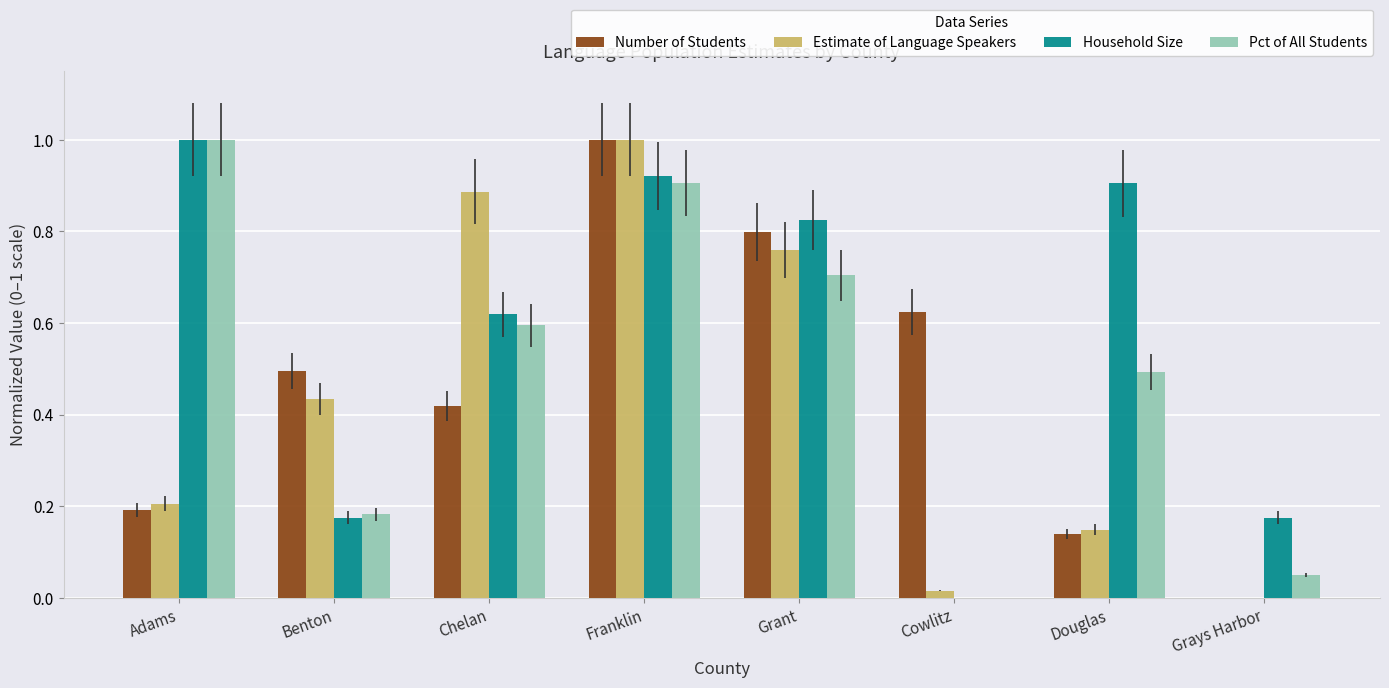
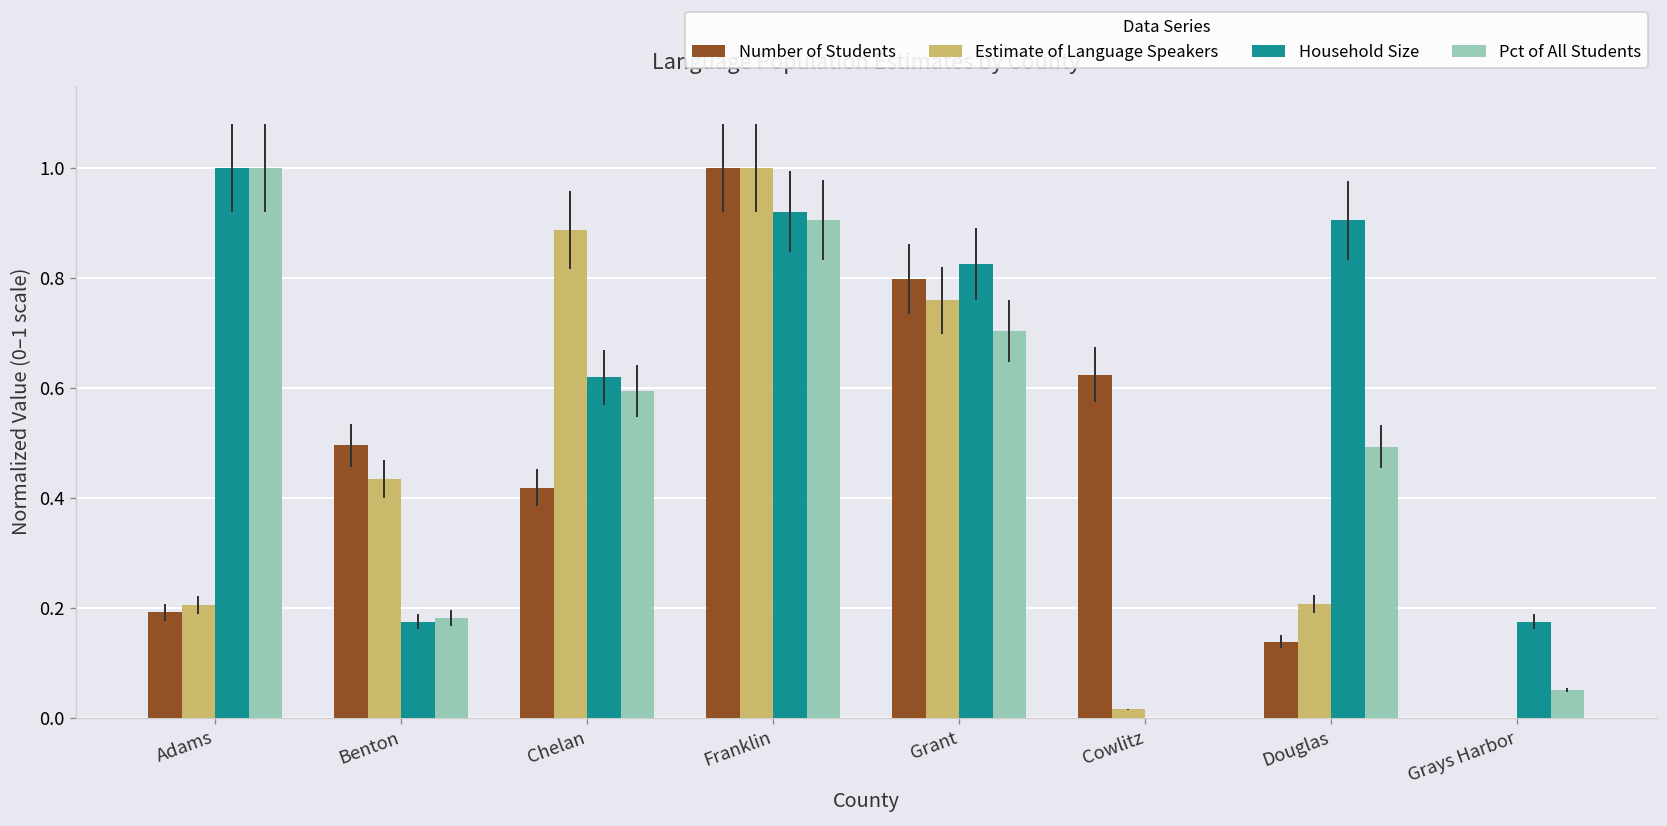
Estimate of Language Speakers, Douglas: 0.15 -> 0.21
